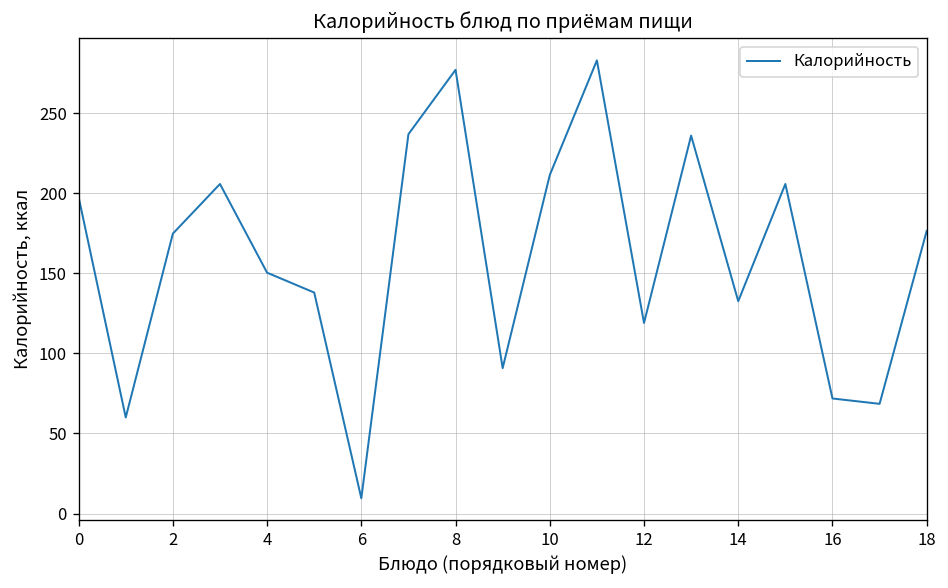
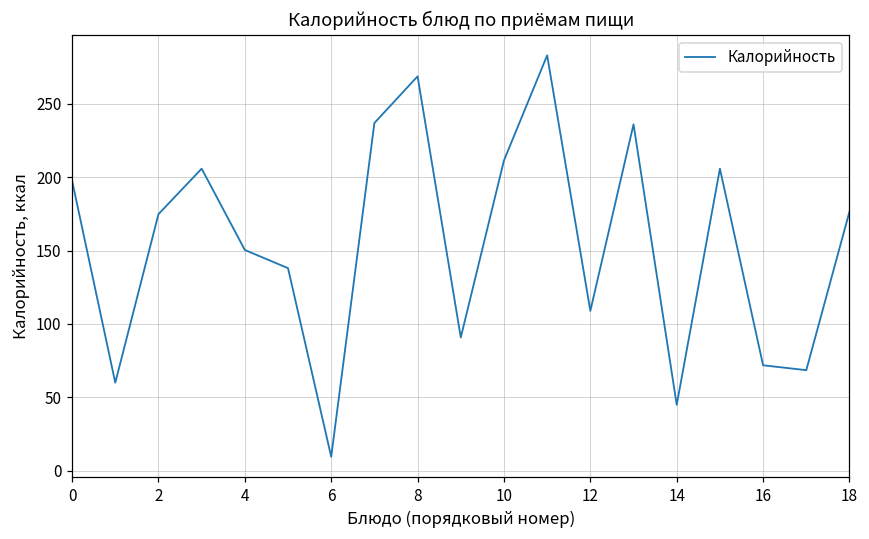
8: 277 -> 269
12: 119 -> 109
14: 133 -> 45
